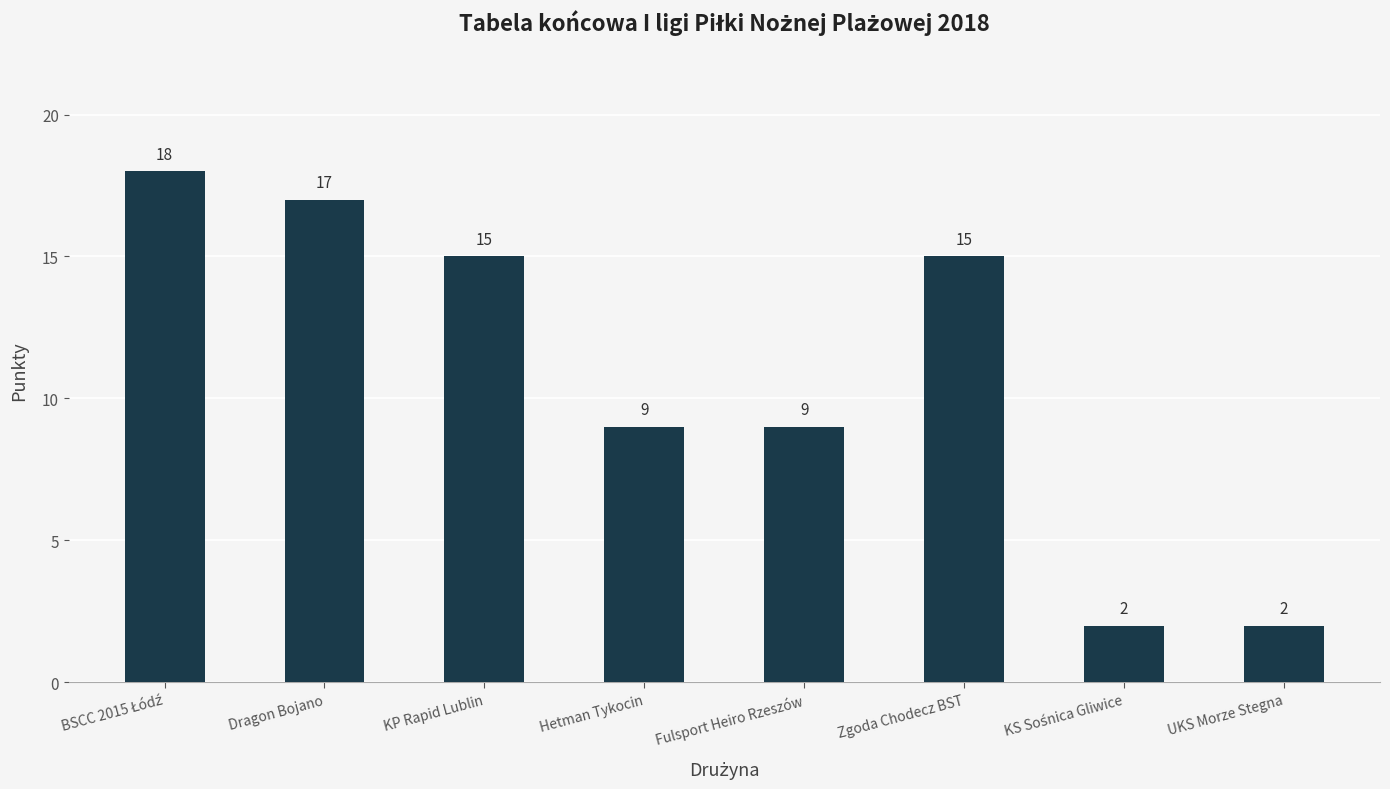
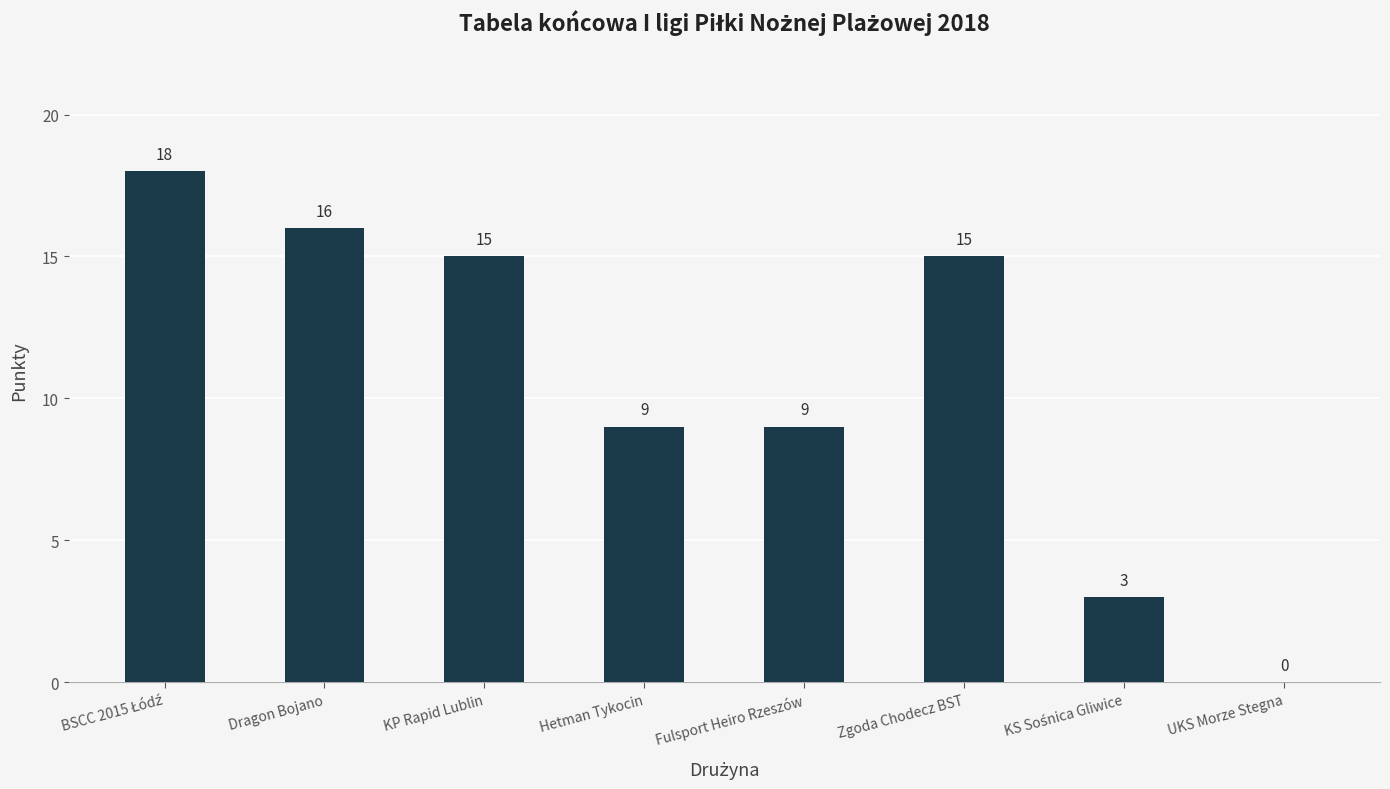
Dragon Bojano: 17 -> 16
KS Sośnica Gliwice: 2 -> 3
UKS Morze Stegna: 2 -> 0
